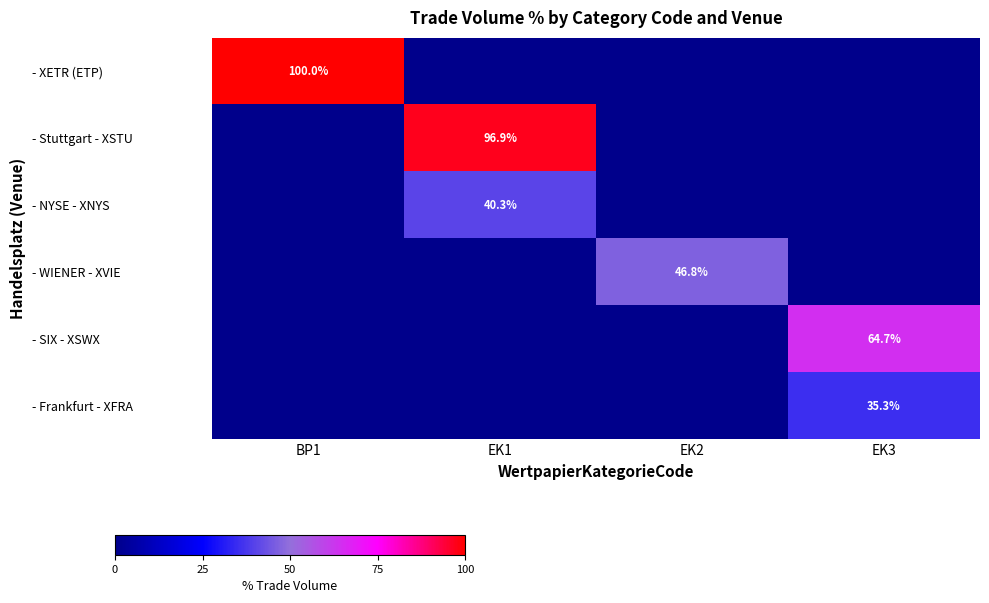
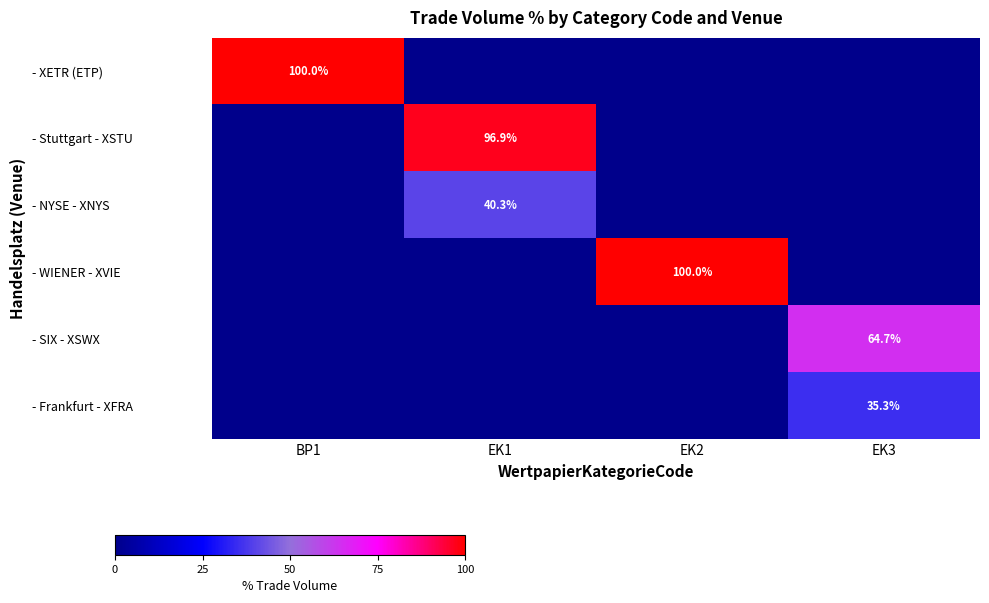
- WIENER - XVIE, EK2: 46.8% -> 100.0%
